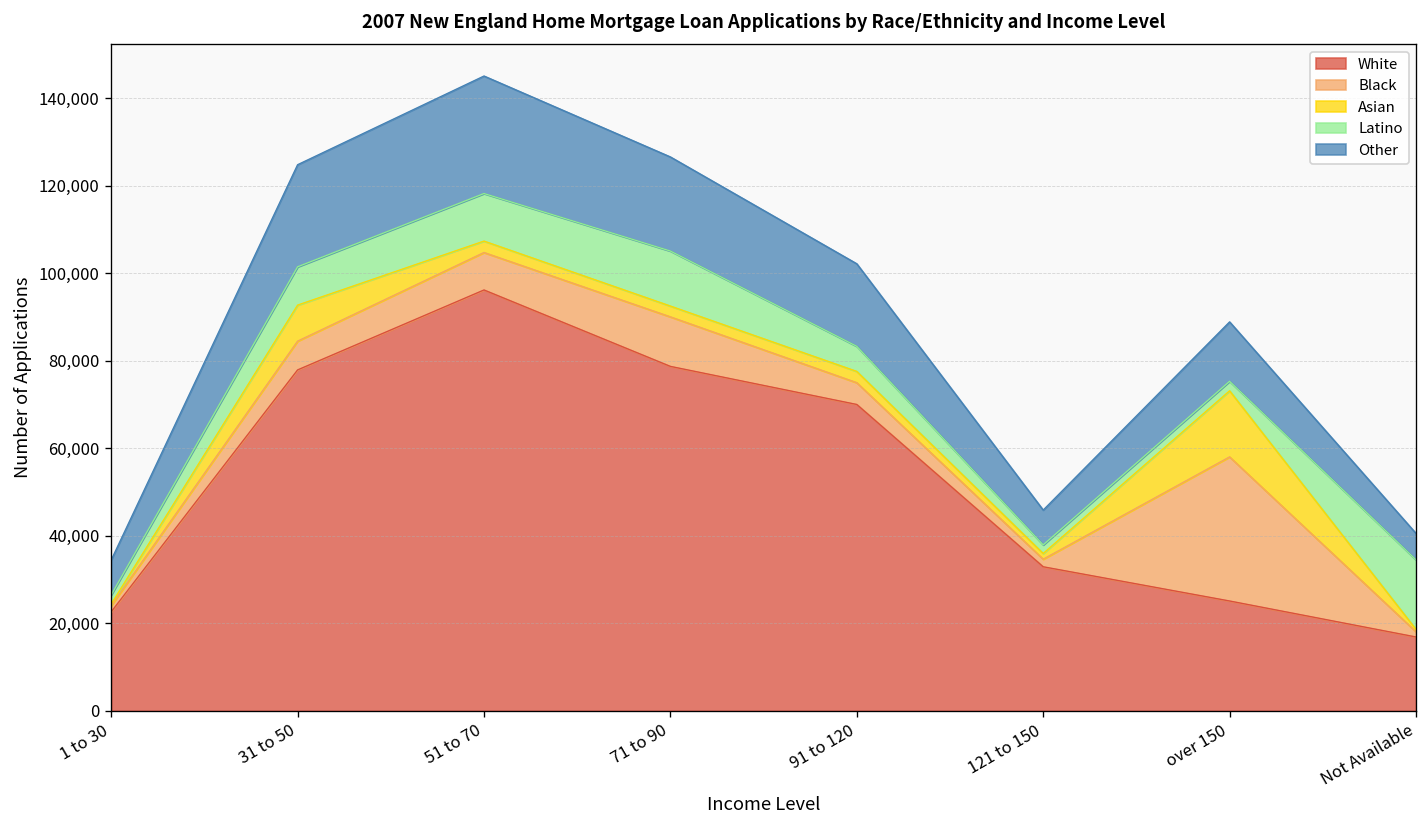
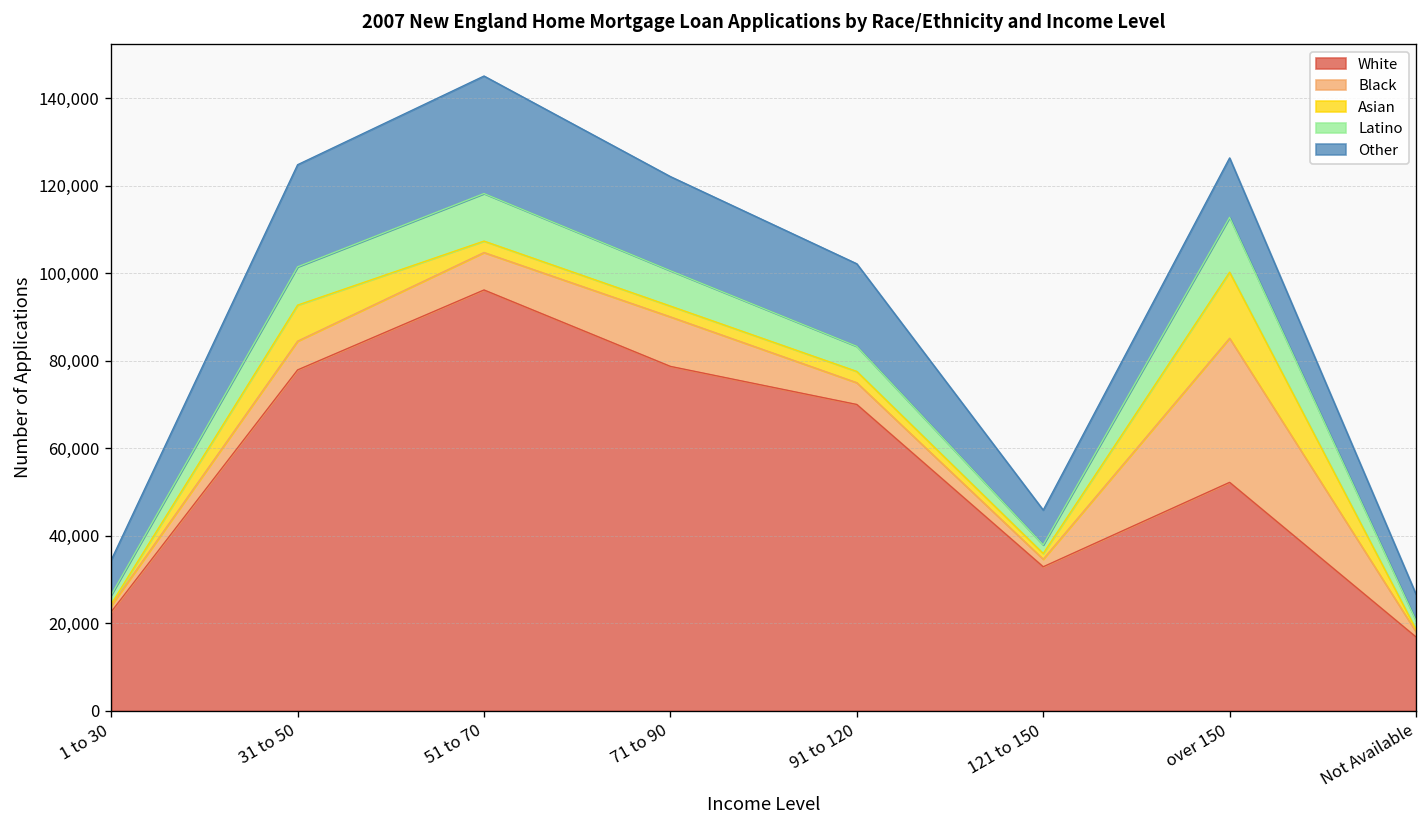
Latino, 71 to 90: 13,000 -> 8,000
White, over 150: 25,000 -> 52,000
Latino, over 150: 2,000 -> 13,000
Latino, Not Available: 16,000 -> 2,000
